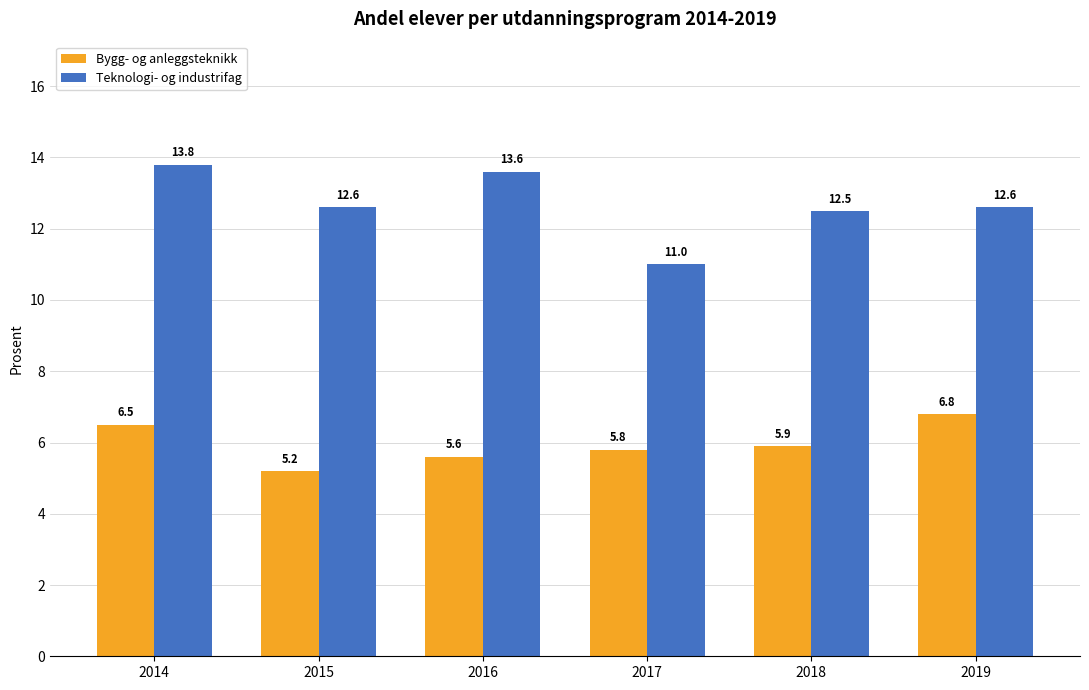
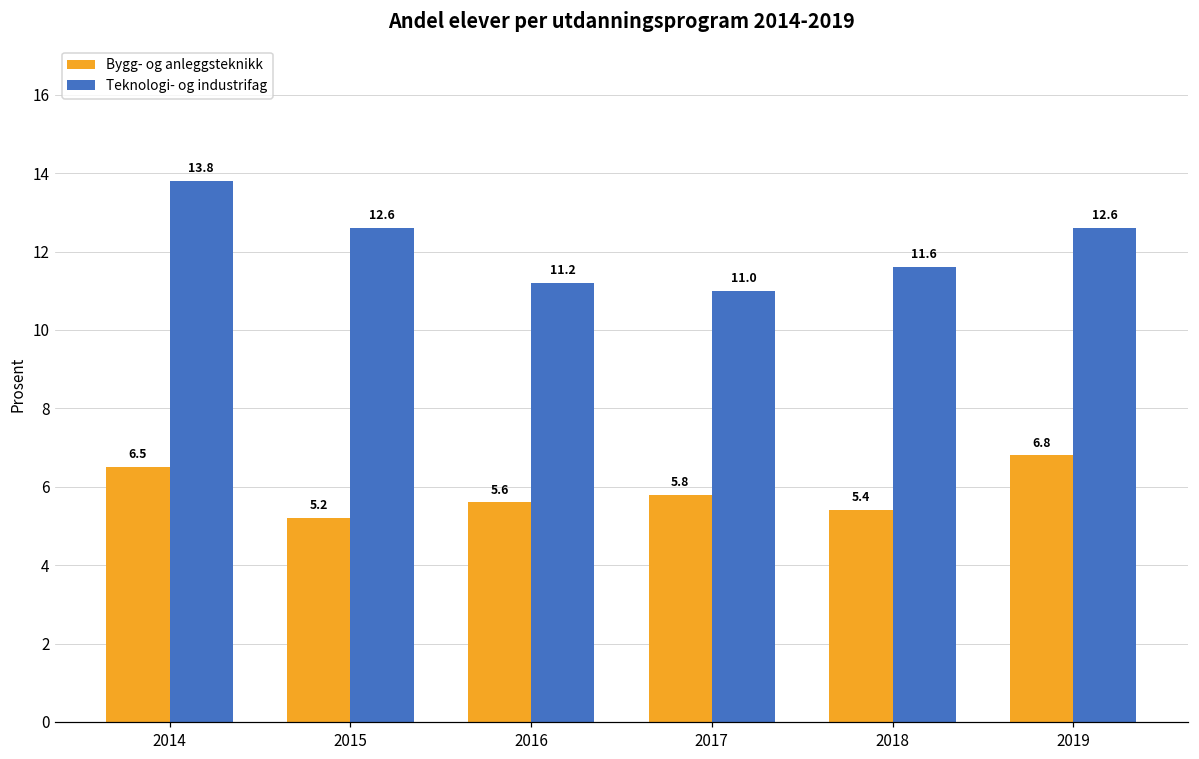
Teknologi- og industrifag, 2016: 13.6 -> 11.2
Bygg- og anleggsteknikk, 2018: 5.9 -> 5.4
Teknologi- og industrifag, 2018: 12.5 -> 11.6
